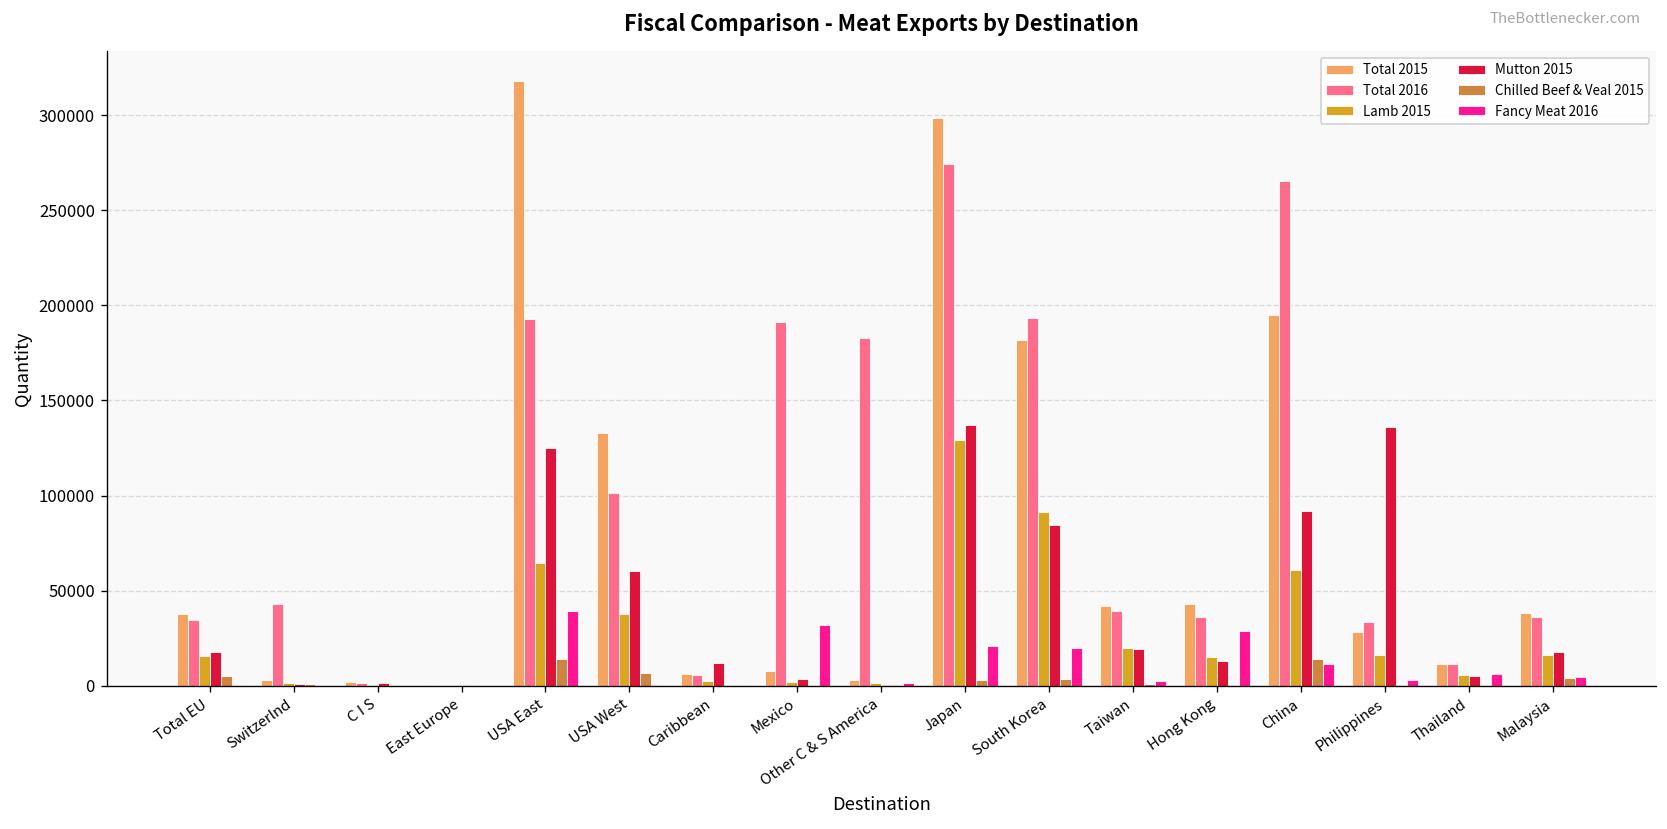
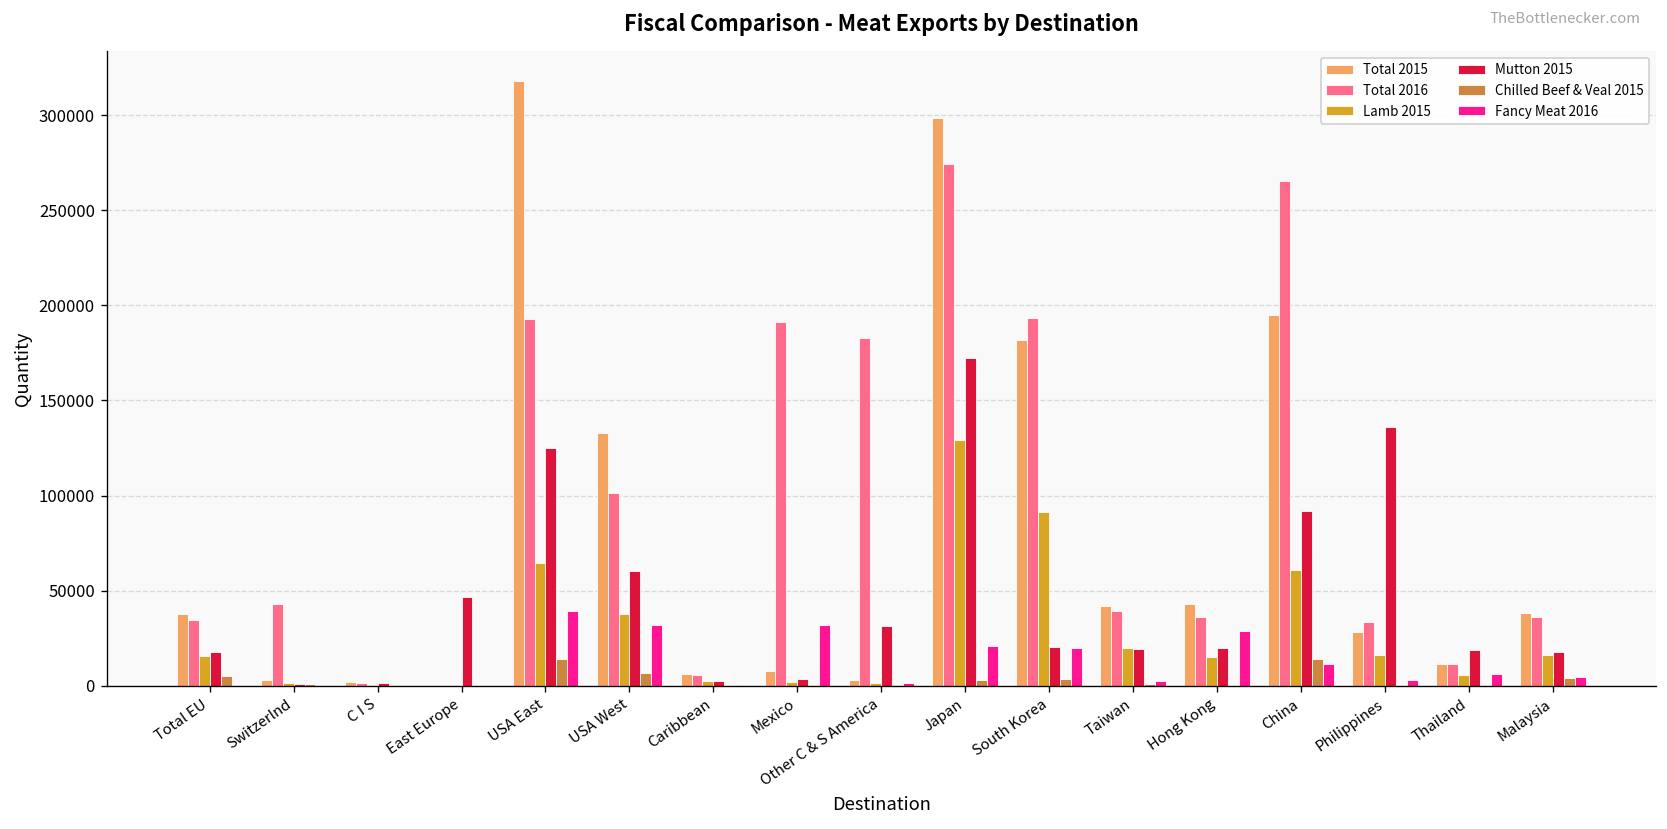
Mutton 2015, East Europe: 0 -> 46000
Fancy Meat 2016, USA West: 1000 -> 32000
Mutton 2015, Caribbean: 12000 -> 3000
Mutton 2015, Other C & S America: 1000 -> 31000
Mutton 2015, Japan: 137000 -> 172000
Mutton 2015, South Korea: 84000 -> 21000
Mutton 2015, Hong Kong: 13000 -> 20000
Mutton 2015, Thailand: 5000 -> 19000
